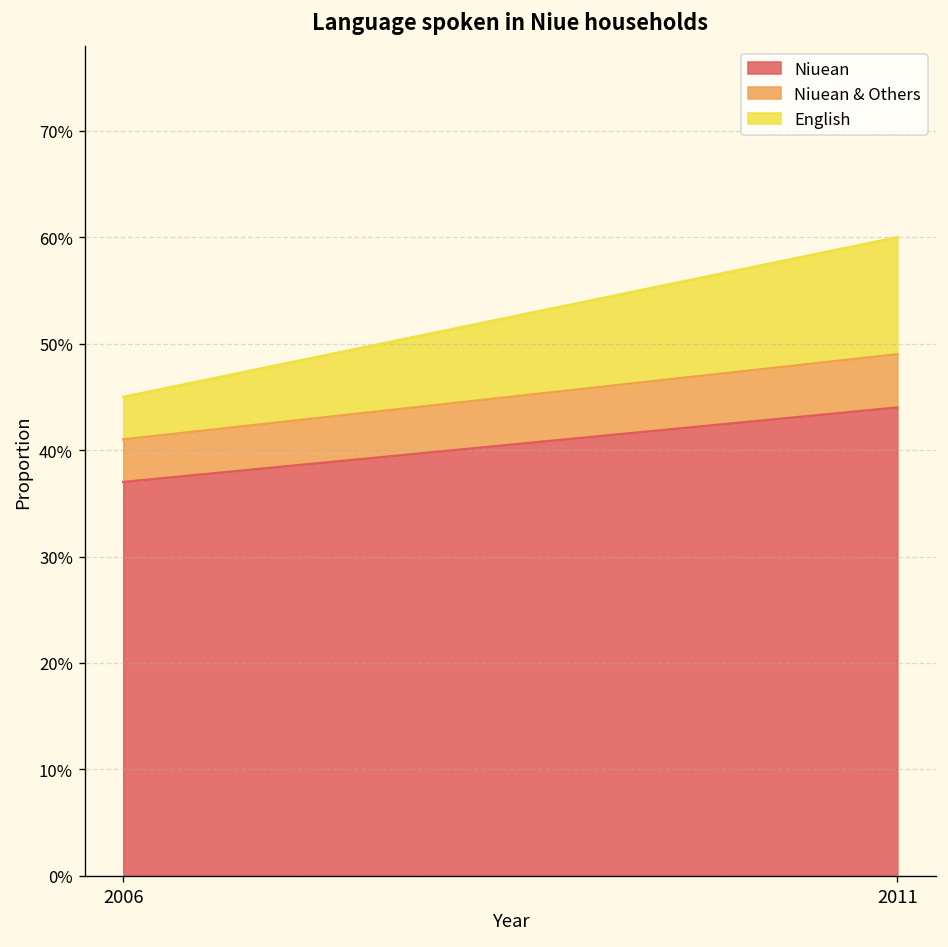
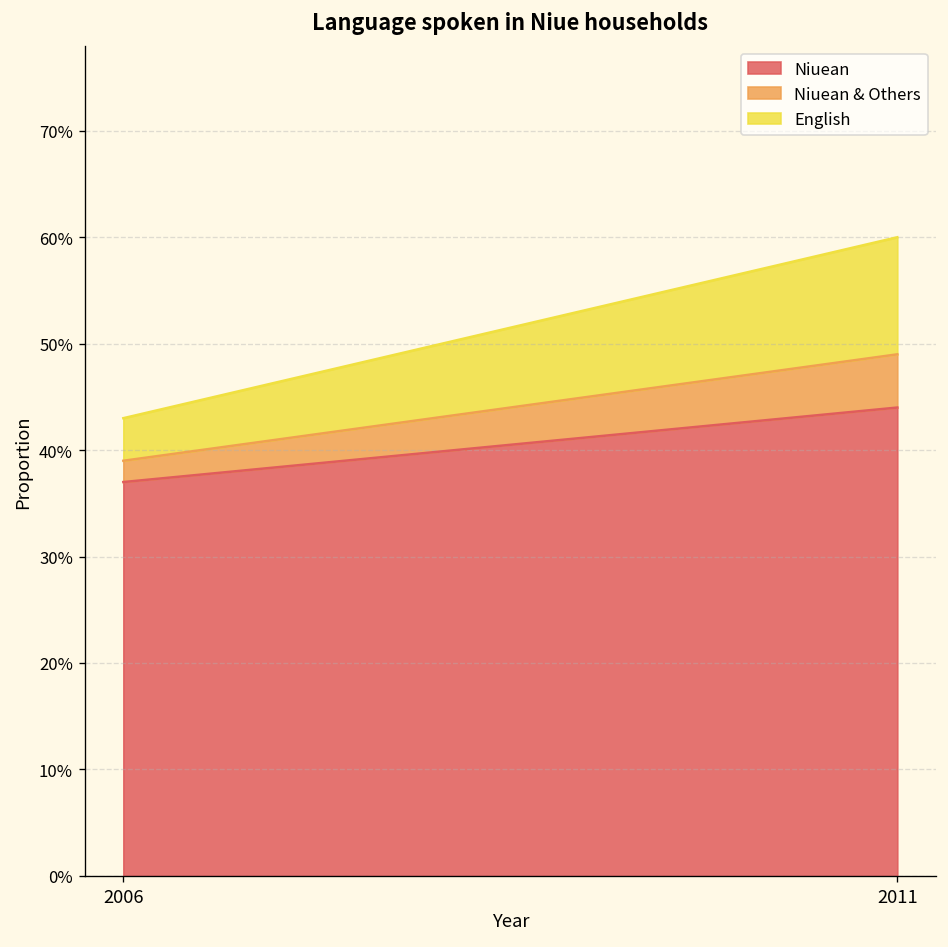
Niuean & Others, 2006: 4% -> 2%
